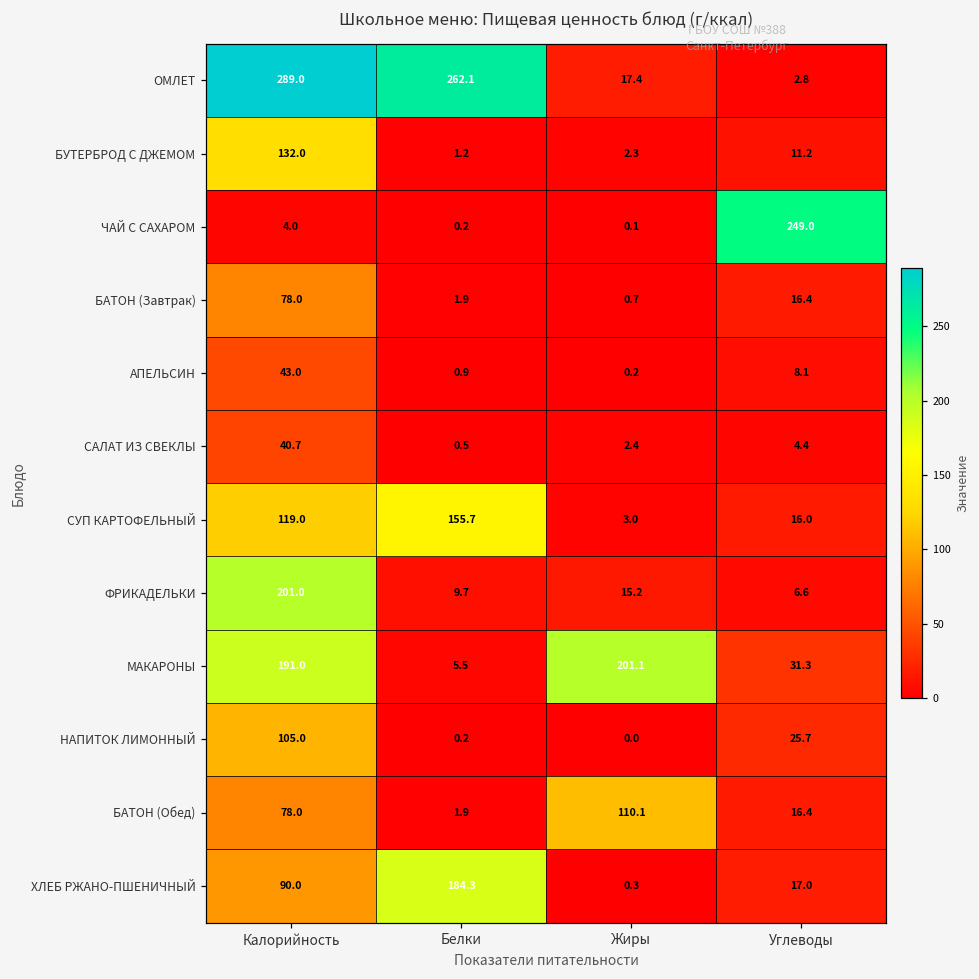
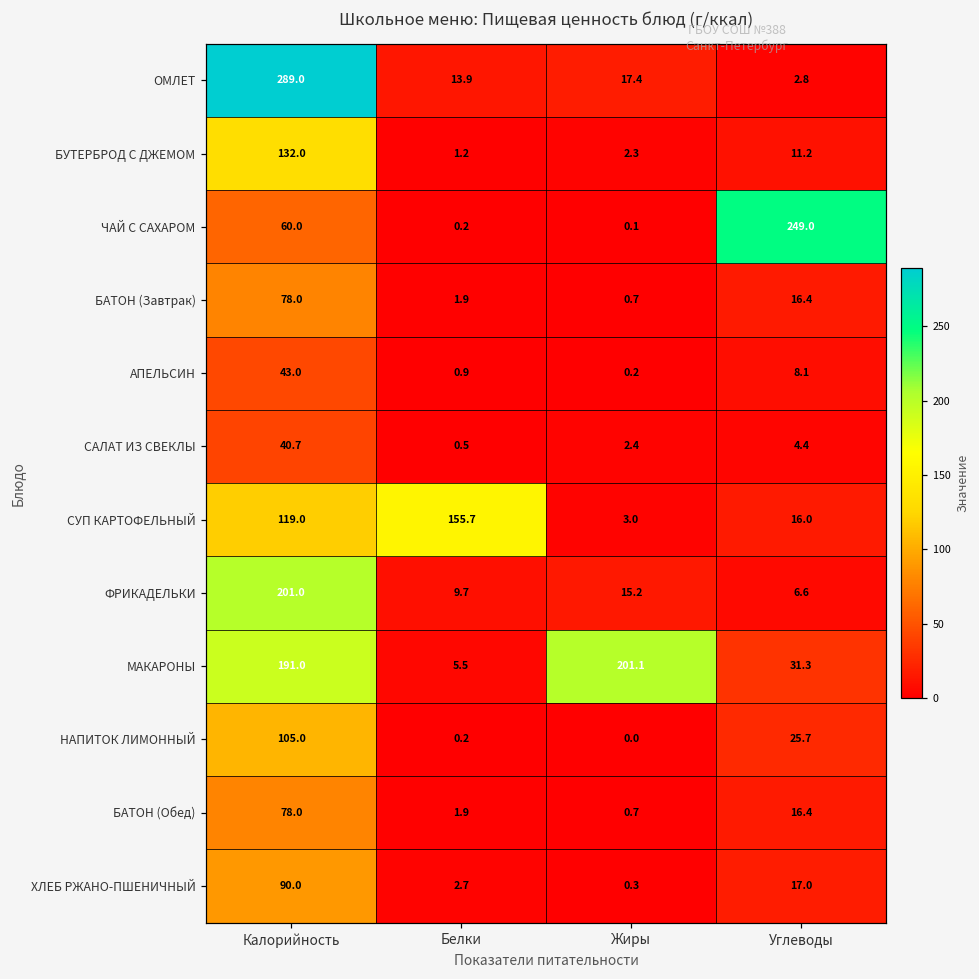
ОМЛЕТ, Белки: 262.1 -> 13.9
ЧАЙ С САХАРОМ, Калорийность: 4.0 -> 60.0
БАТОН (Обед), Жиры: 110.1 -> 0.7
ХЛЕБ РЖАНО-ПШЕНИЧНЫЙ, Белки: 184.3 -> 2.7
